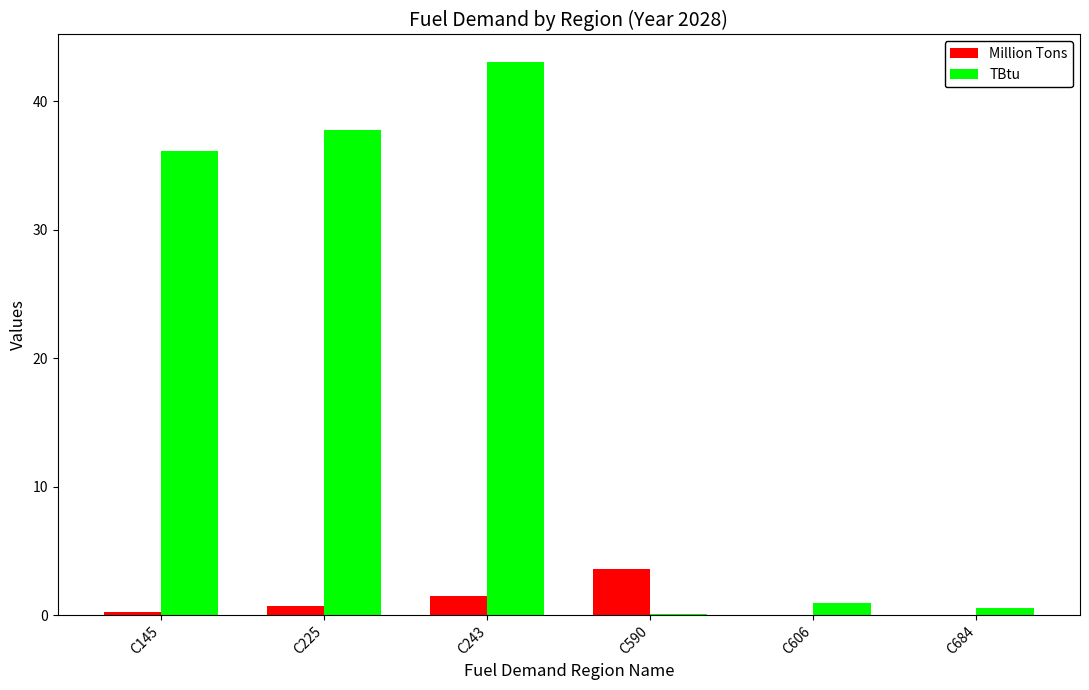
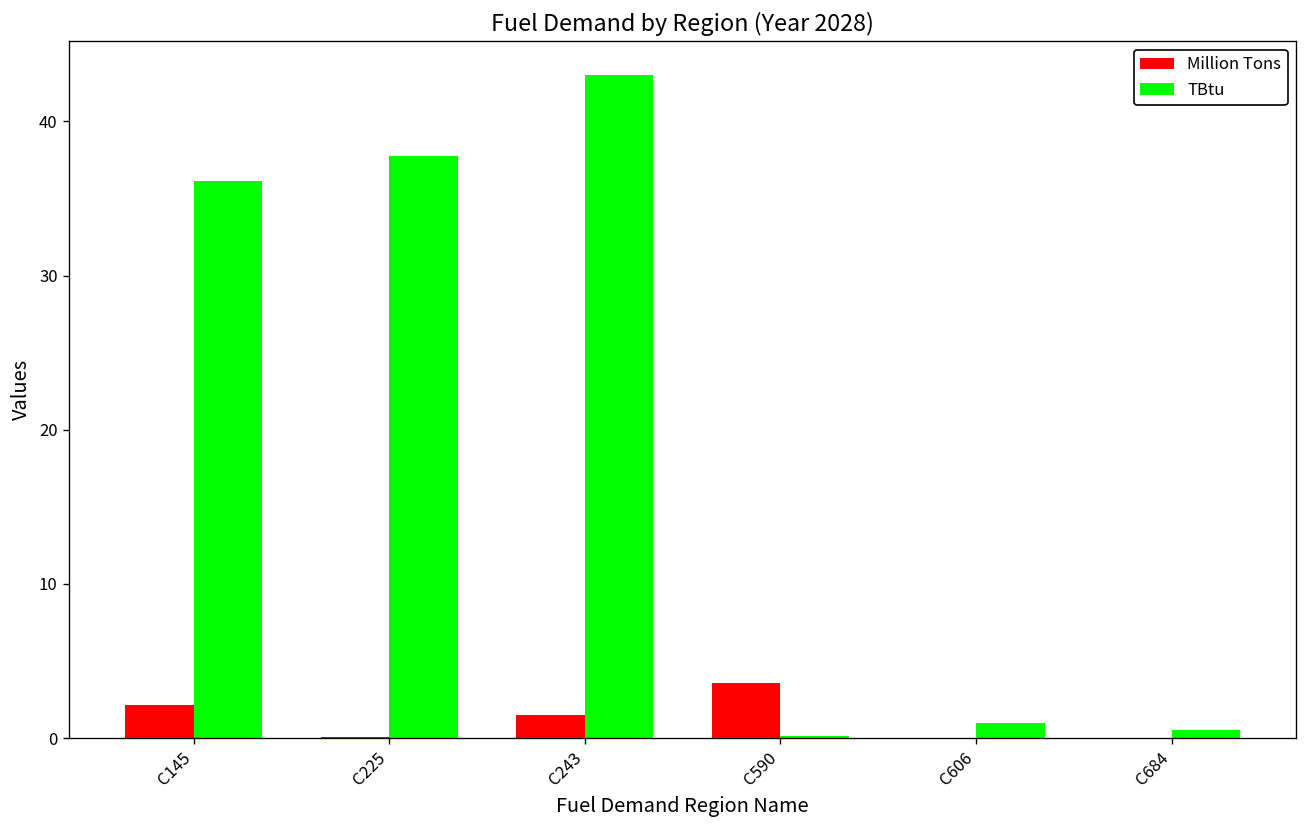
Million Tons, C145: 0.2 -> 2.2
Million Tons, C225: 0.7 -> 0.1
